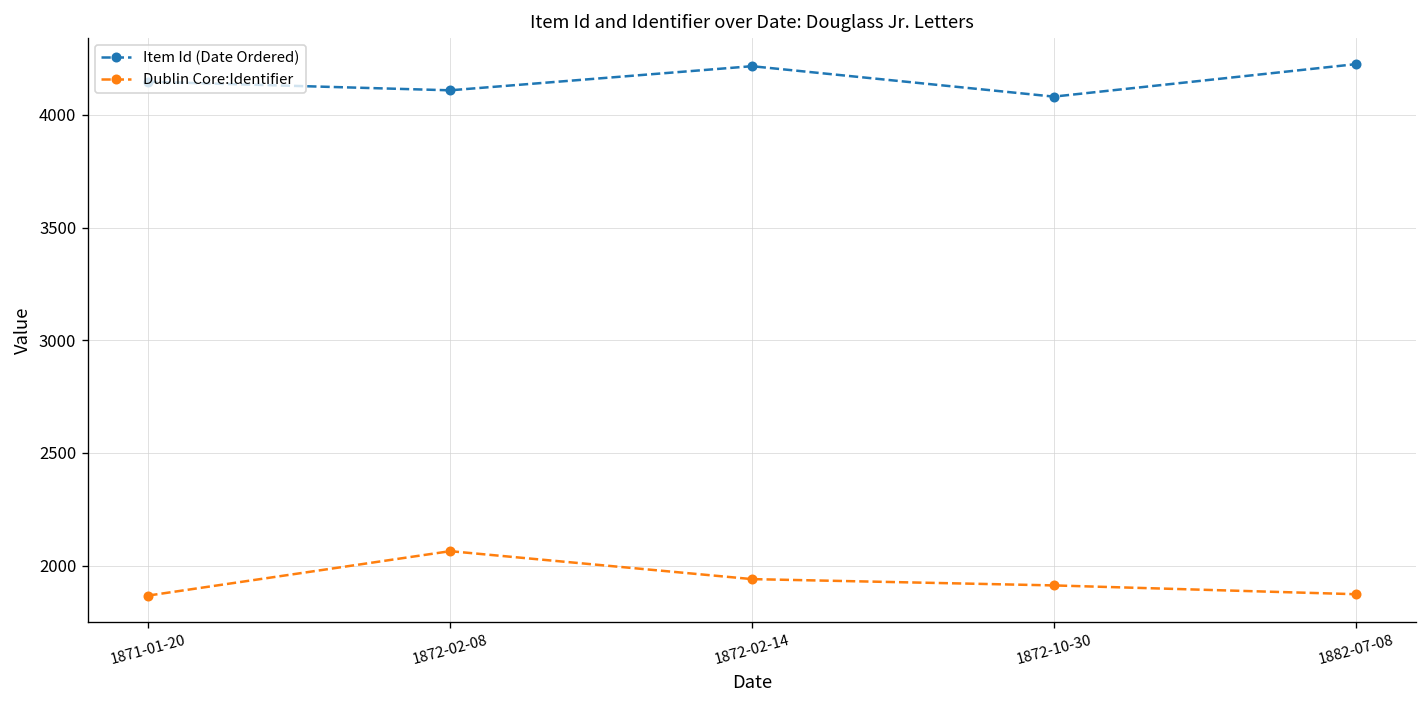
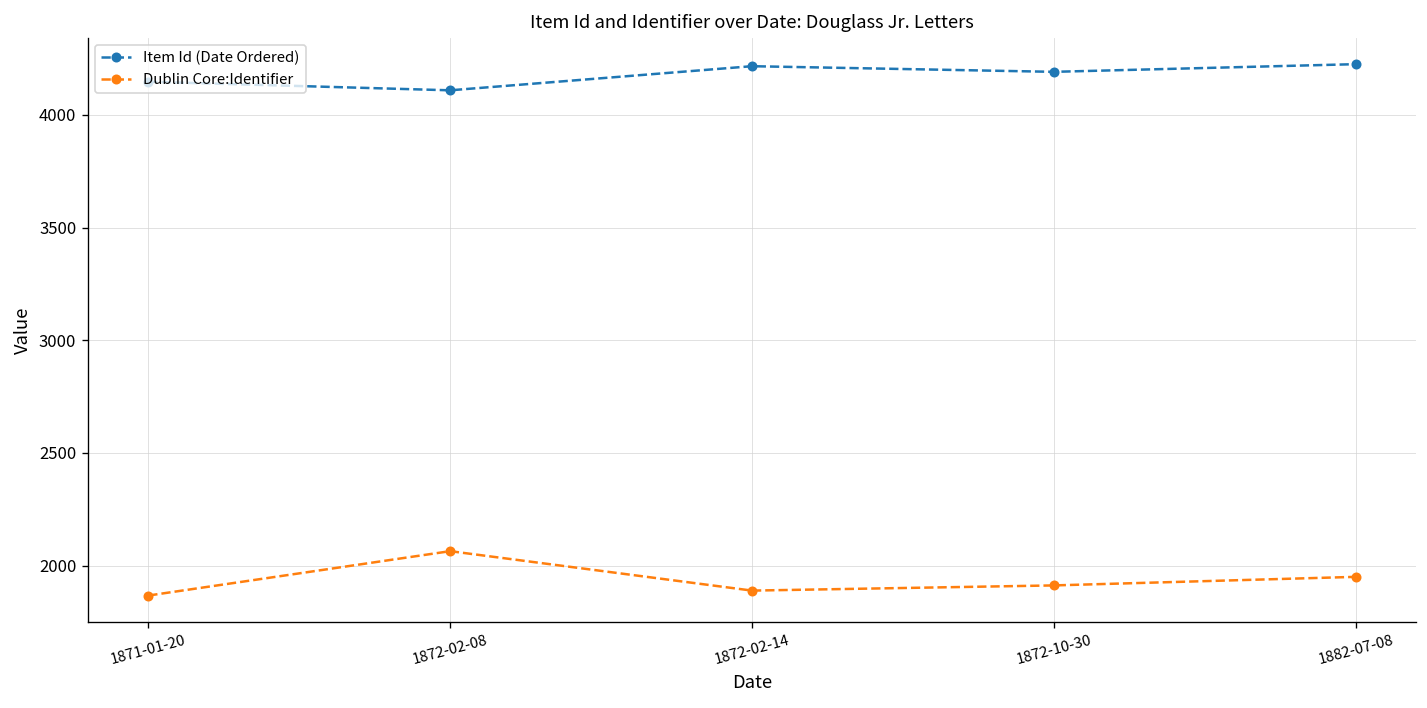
Dublin Core:Identifier, 1872-02-14: 1940 -> 1890
Item Id (Date Ordered), 1872-10-30: 4080 -> 4190
Dublin Core:Identifier, 1882-07-08: 1870 -> 1950
